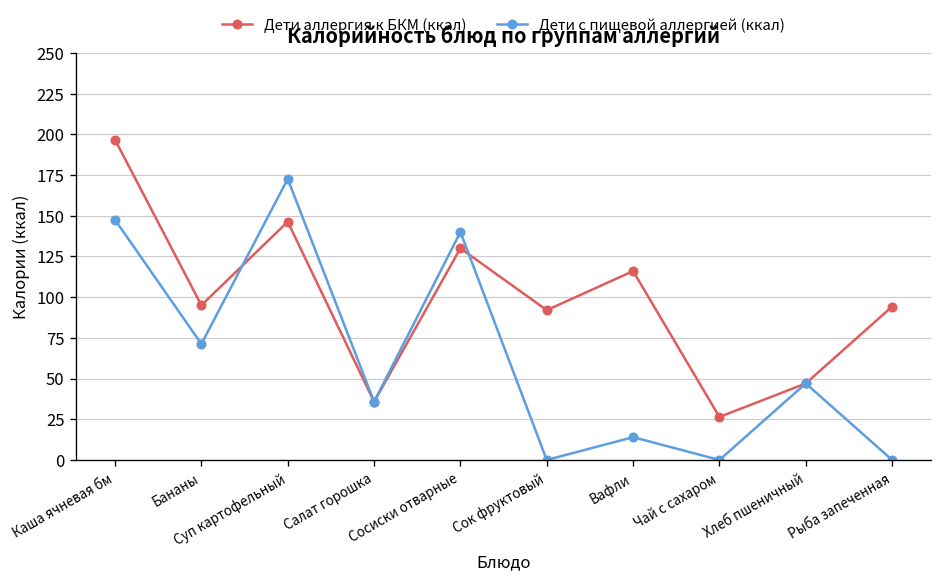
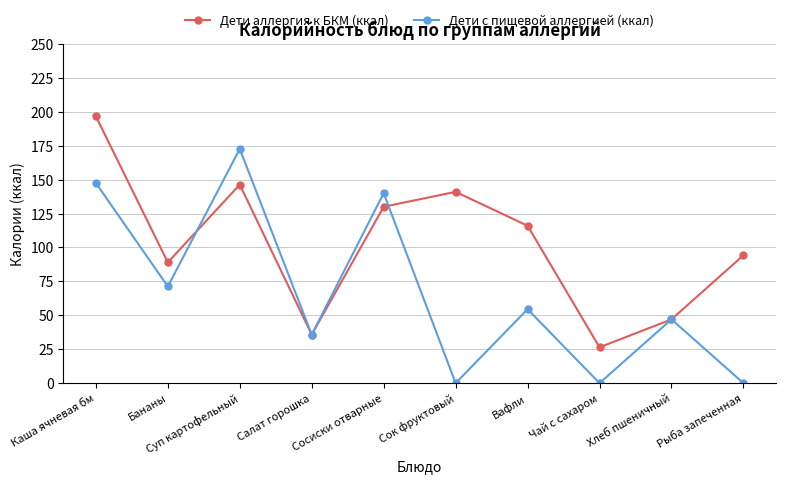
Дети аллергия к БКМ (ккал), Бананы: 95 -> 89
Дети аллергия к БКМ (ккал), Сок фруктовый: 92 -> 141
Дети с пищевой аллергией (ккал), Вафли: 14 -> 55
